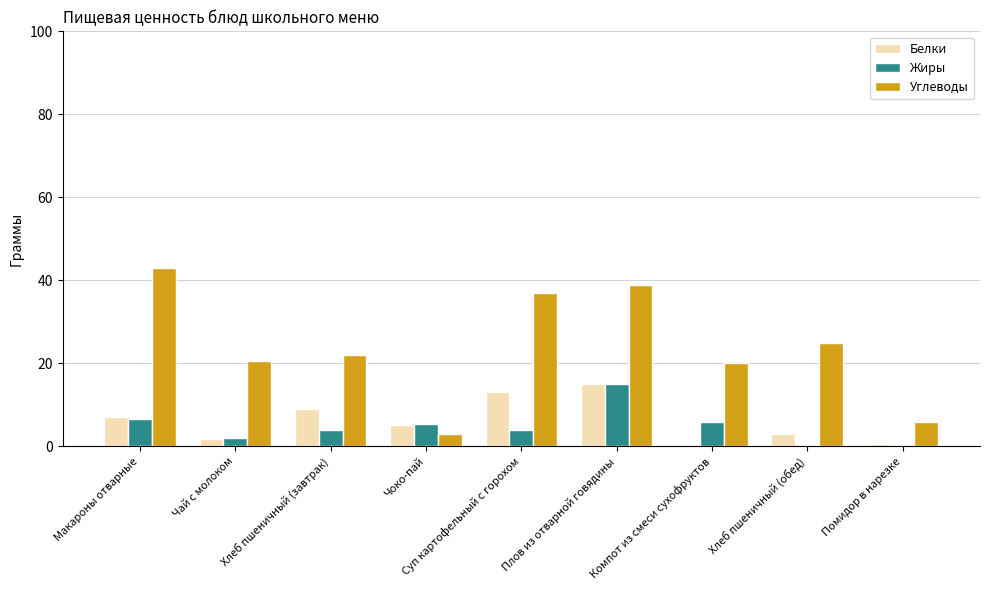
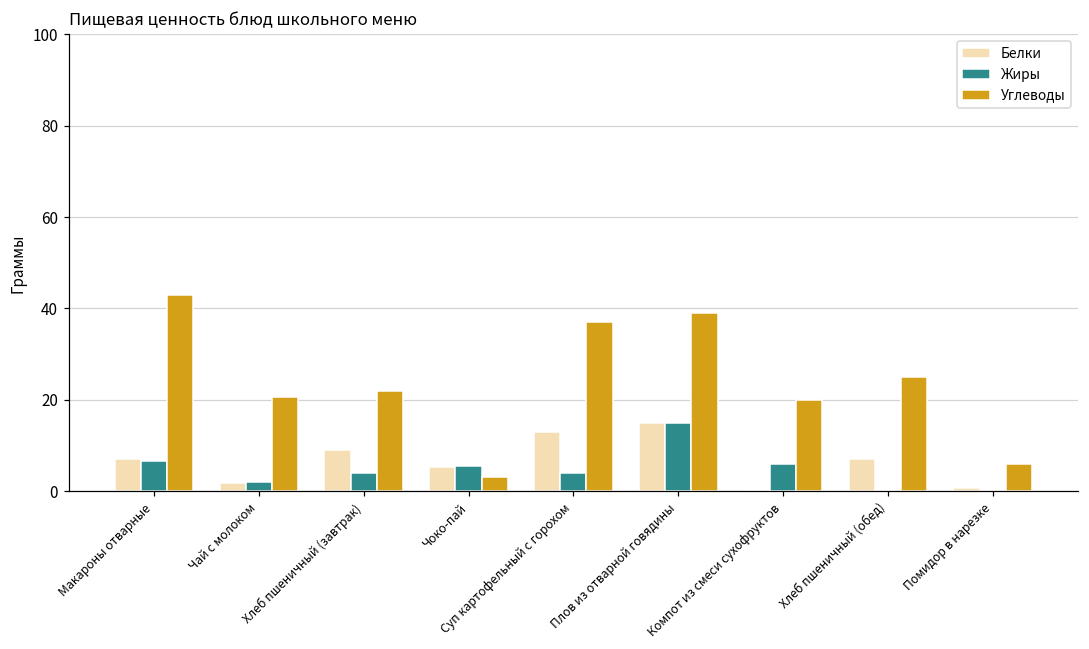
Белки, Хлеб пшеничный (обед): 3 -> 7
